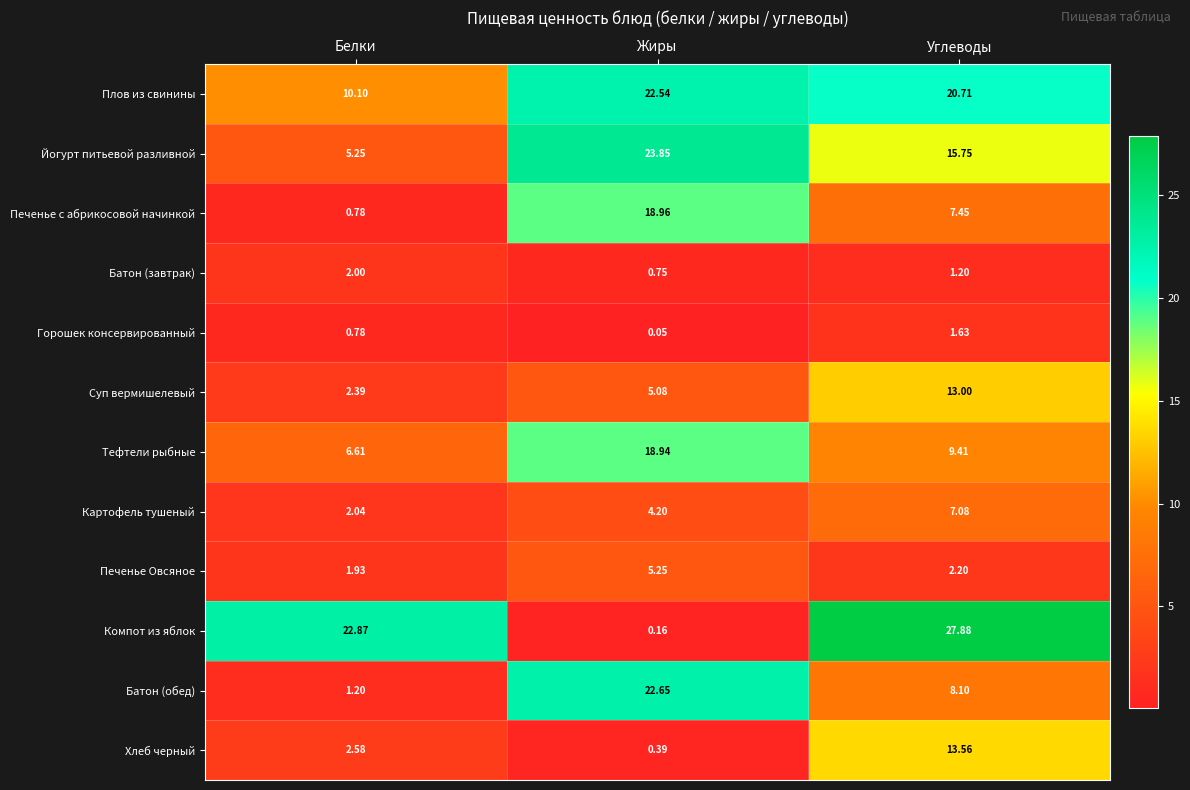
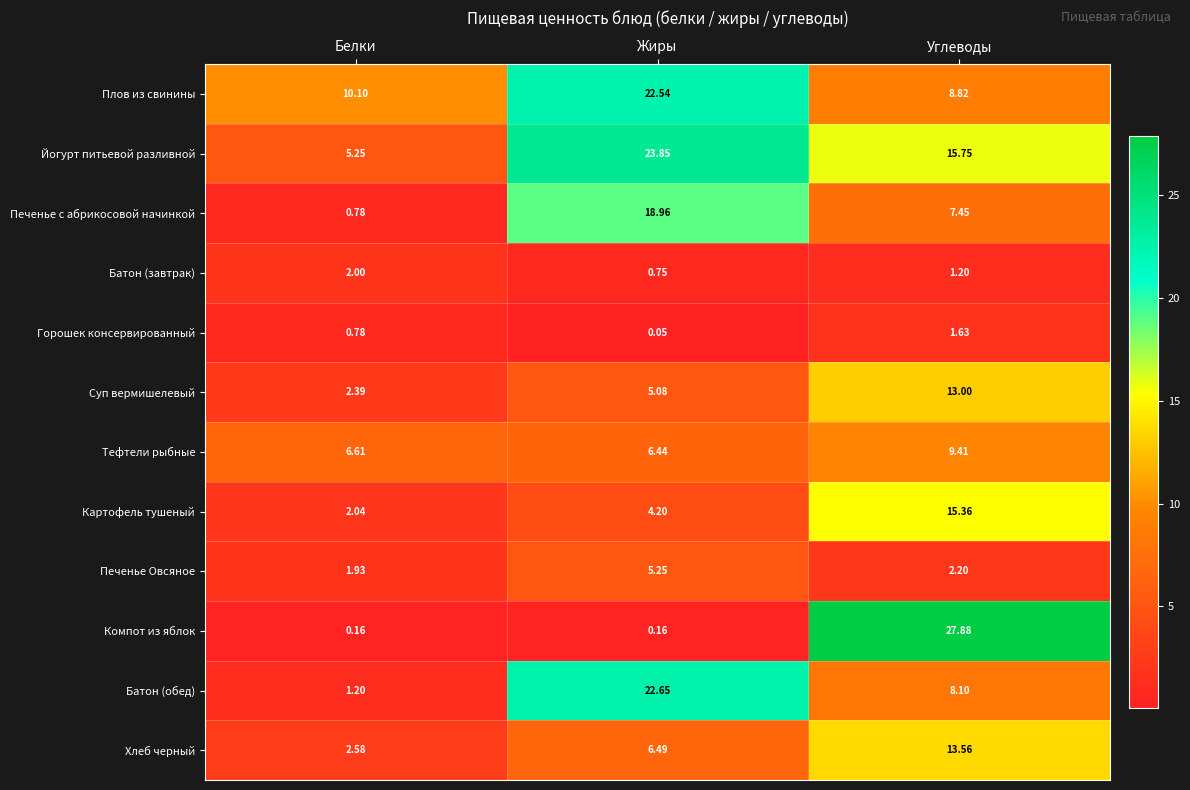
Плов из свинины, Углеводы: 20.71 -> 8.82
Тефтели рыбные, Жиры: 18.94 -> 6.44
Картофель тушеный, Углеводы: 7.08 -> 15.36
Компот из яблок, Белки: 22.87 -> 0.16
Хлеб черный, Жиры: 0.39 -> 6.49
